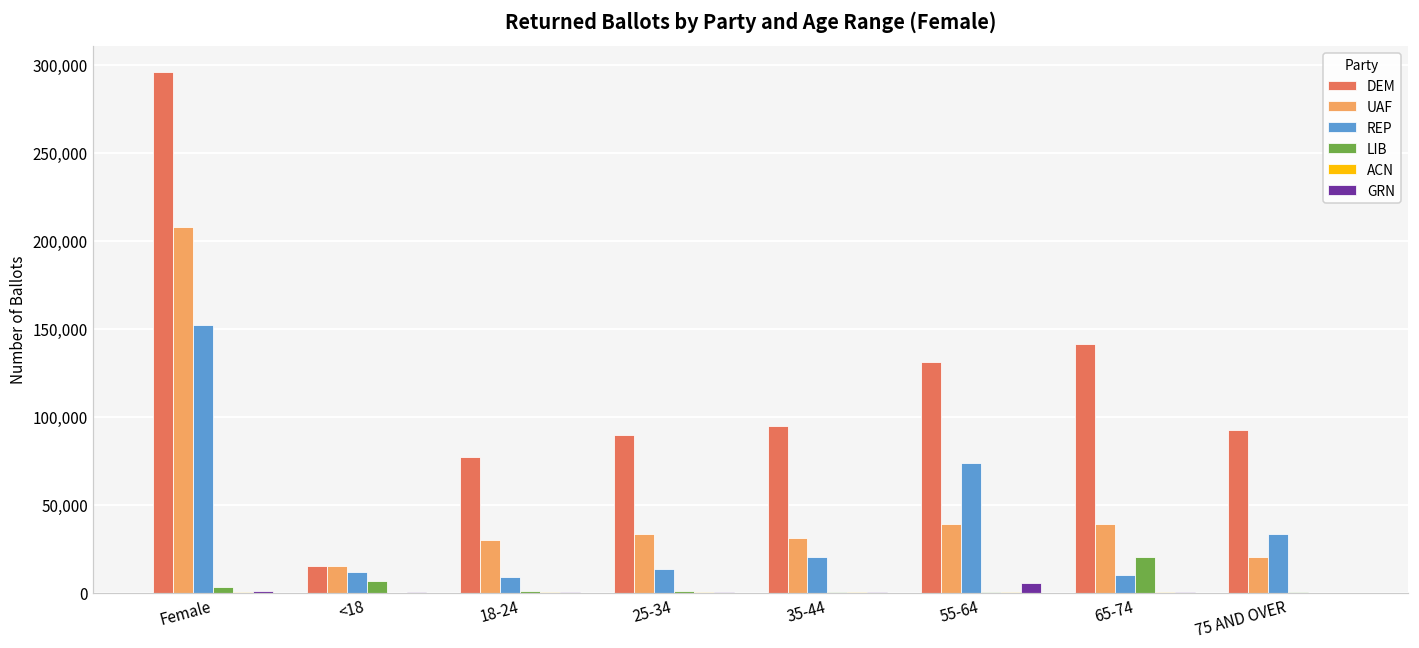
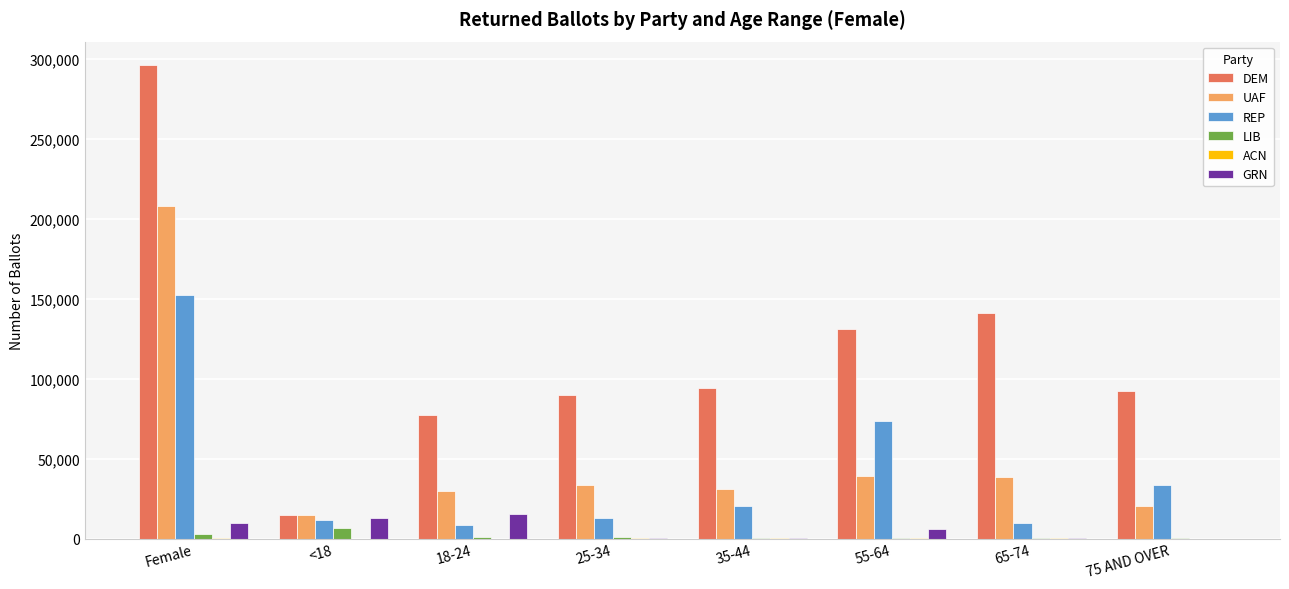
GRN, Female: 1,000 -> 10,000
GRN, <18: 0 -> 13,000
GRN, 18-24: 0 -> 15,000
LIB, 65-74: 20,000 -> 0
